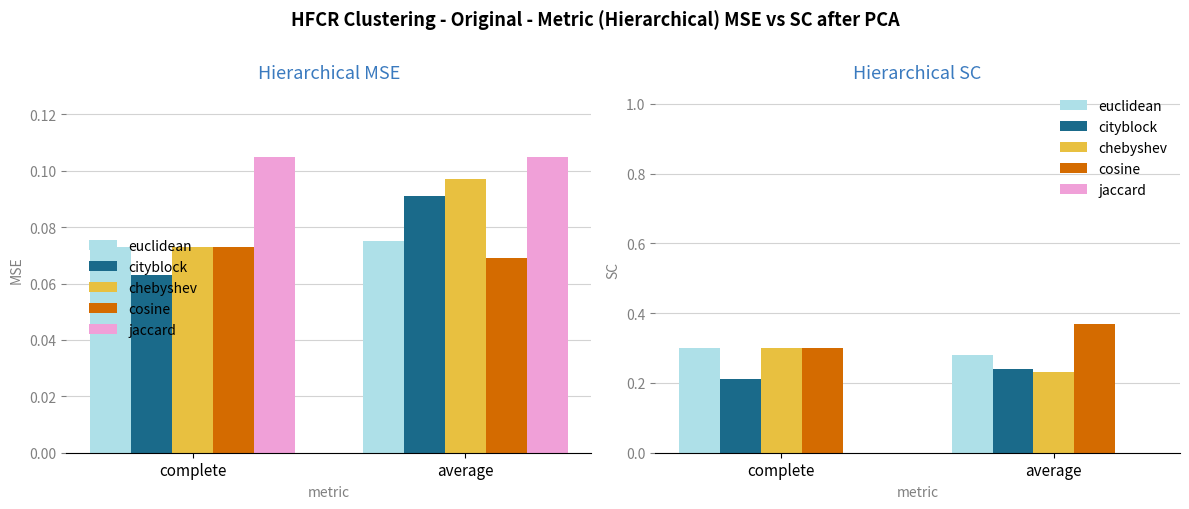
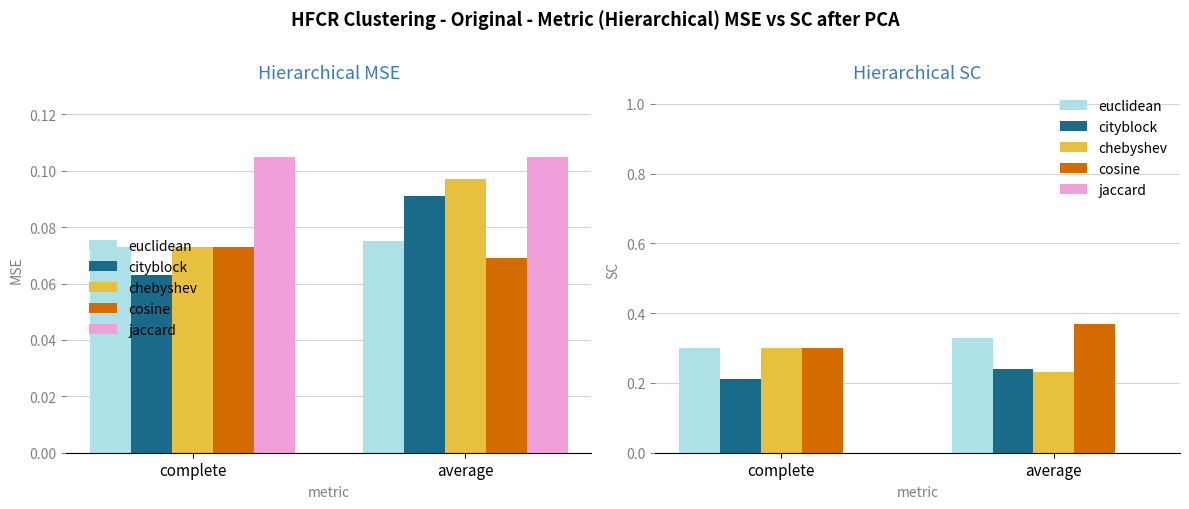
Hierarchical SC, euclidean, average: 0.28 -> 0.33
